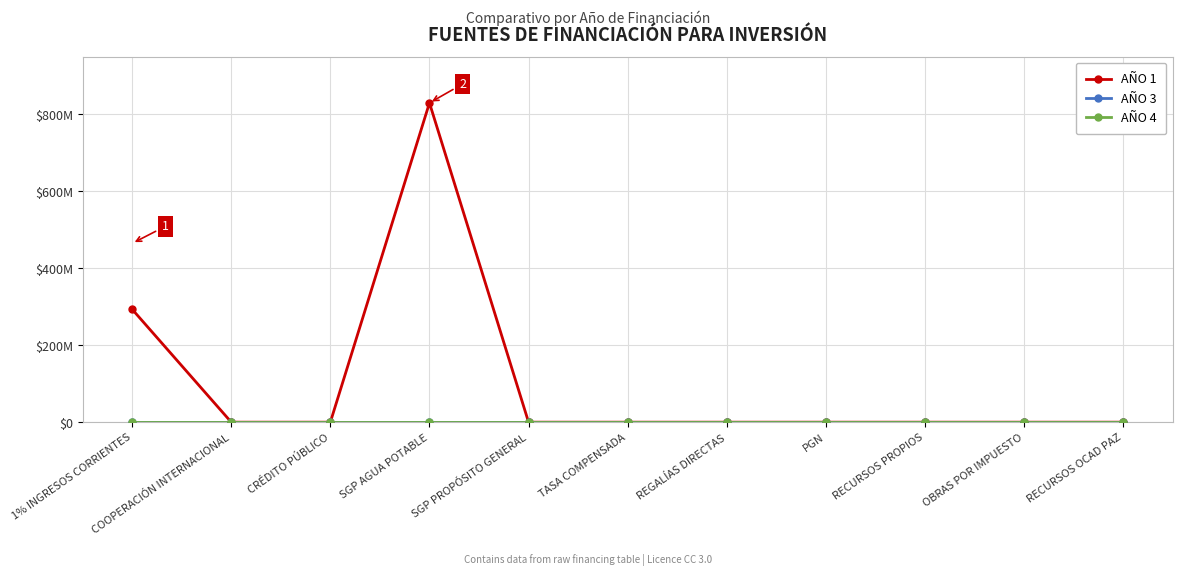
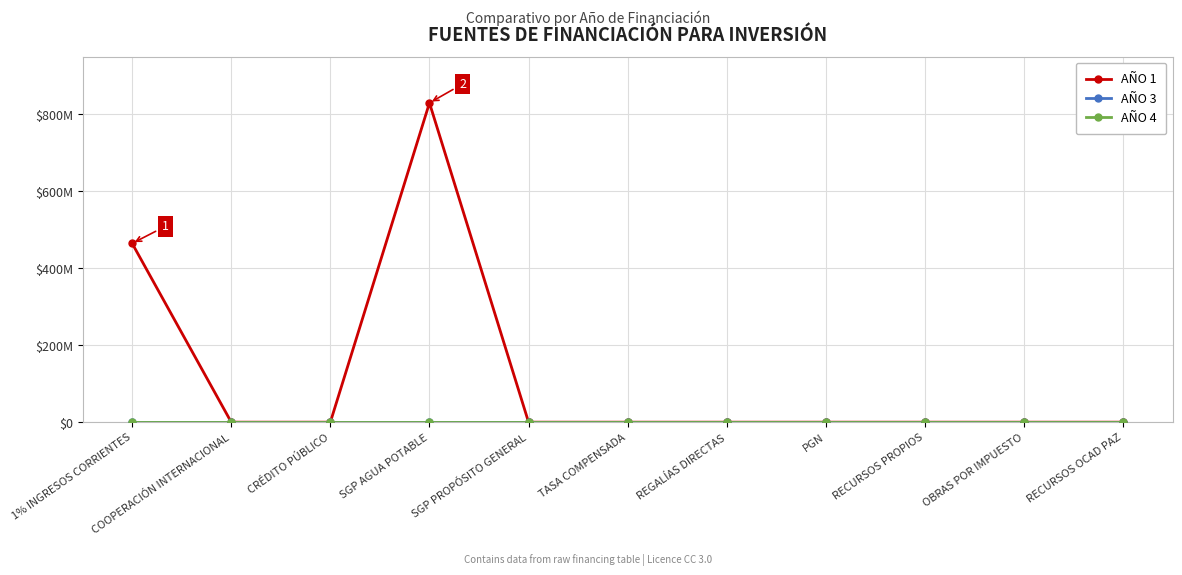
AÑO 1, 1% INGRESOS CORRIENTES: $290000000 -> $460000000
